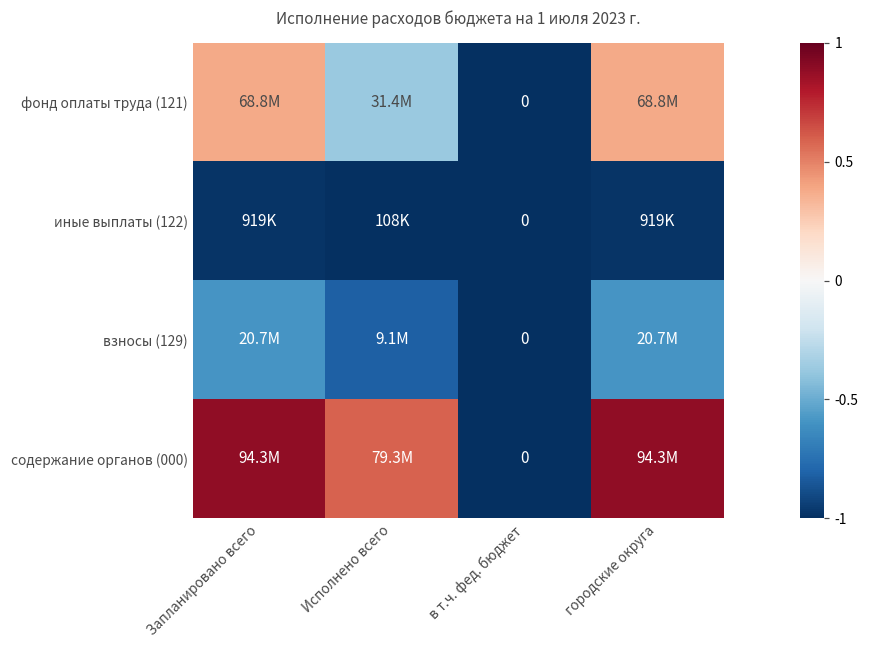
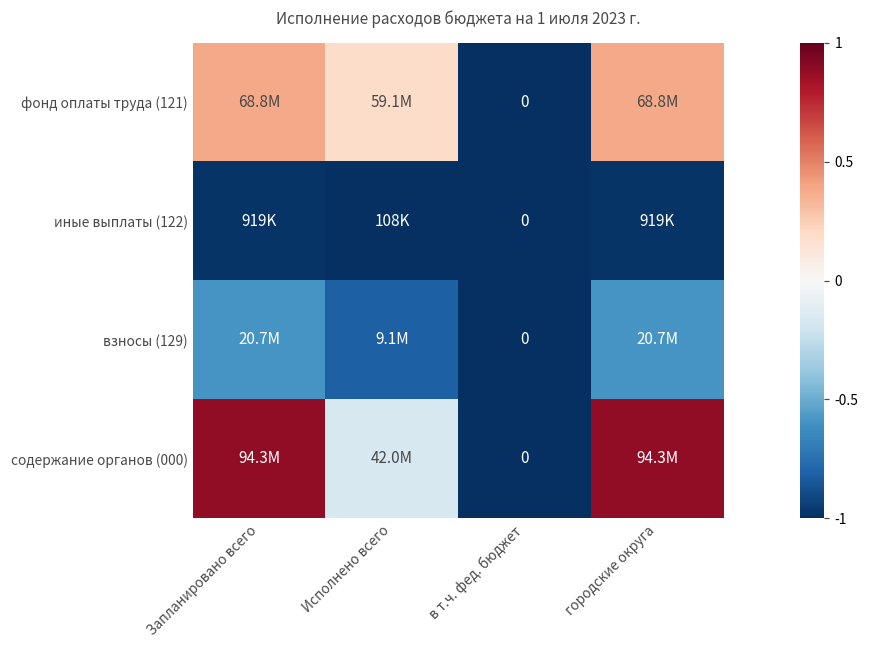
фонд оплаты труда (121), Исполнено всего: 31.4M -> 59.1M
содержание органов (000), Исполнено всего: 79.3M -> 42.0M
